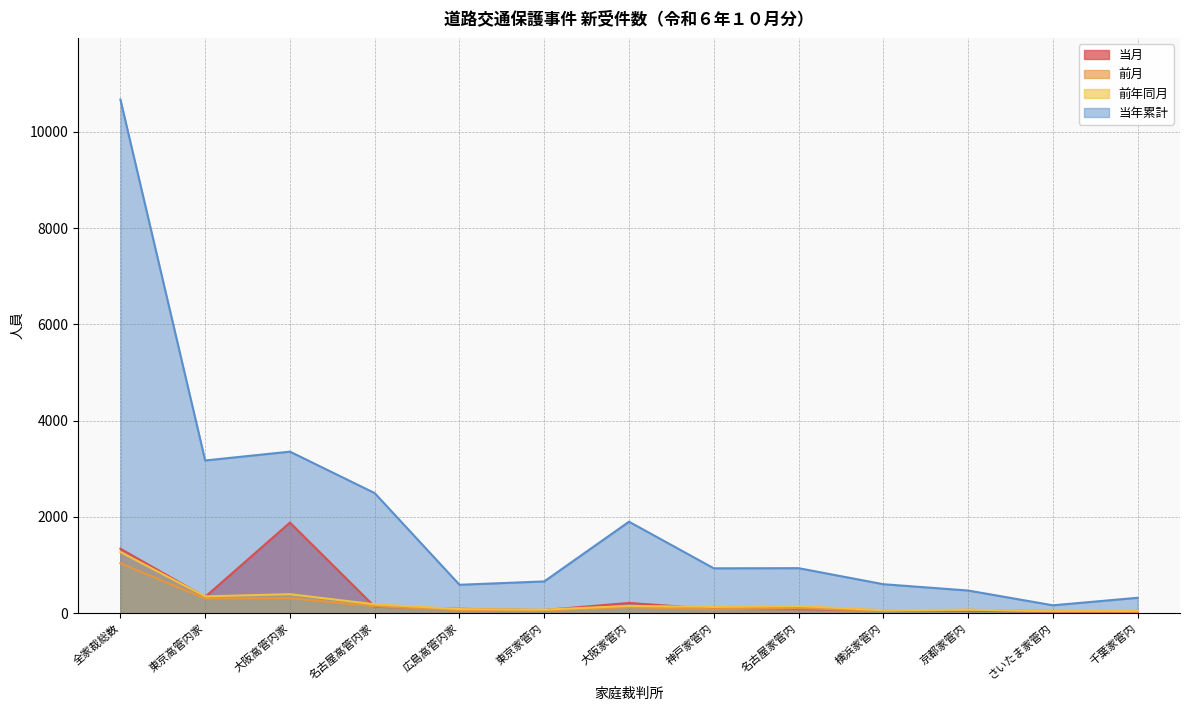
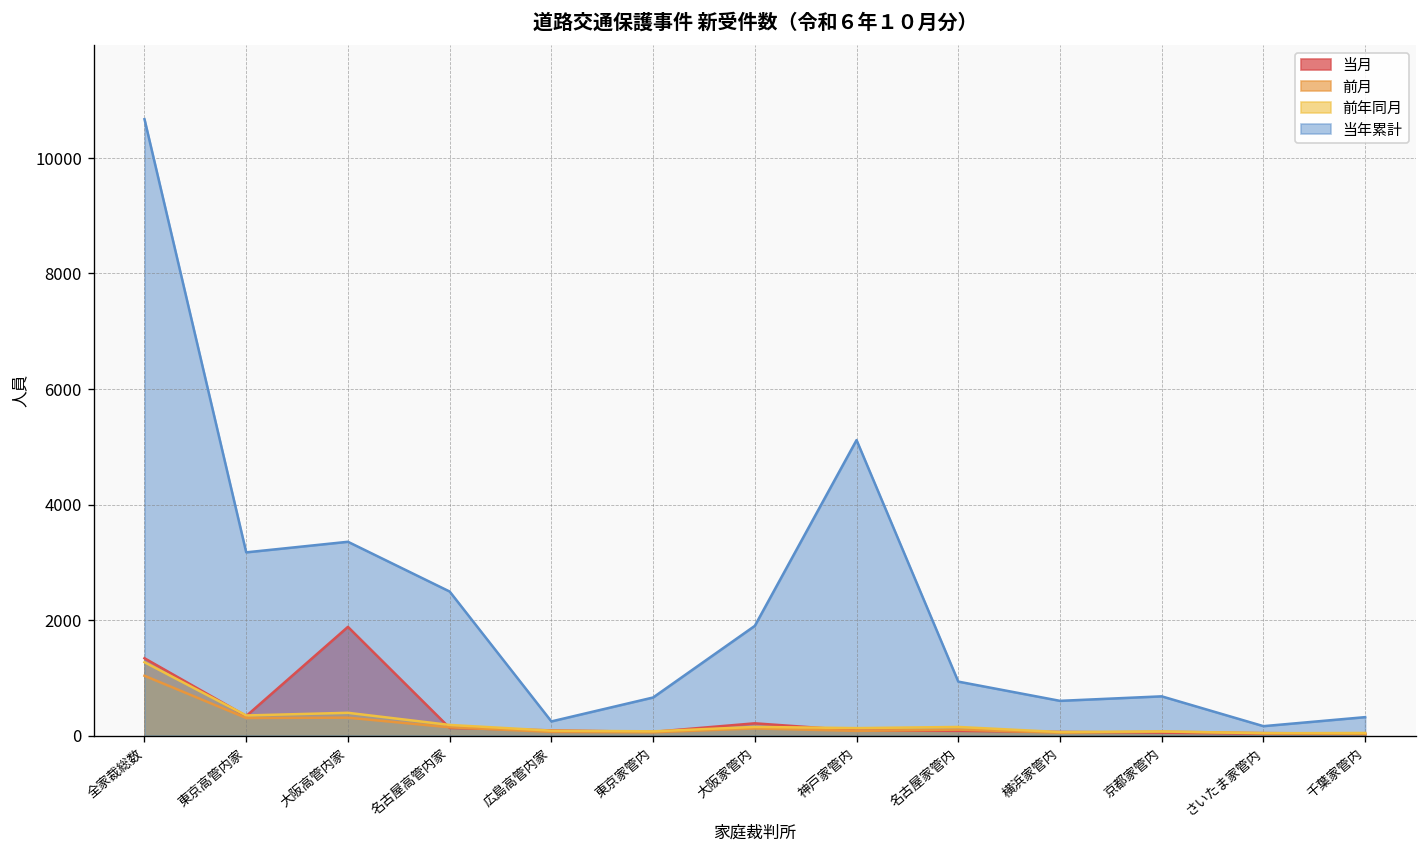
当年累計, 広島高管内家: 600 -> 200
当年累計, 神戸家管内: 900 -> 5100
当年累計, 京都家管内: 500 -> 700
